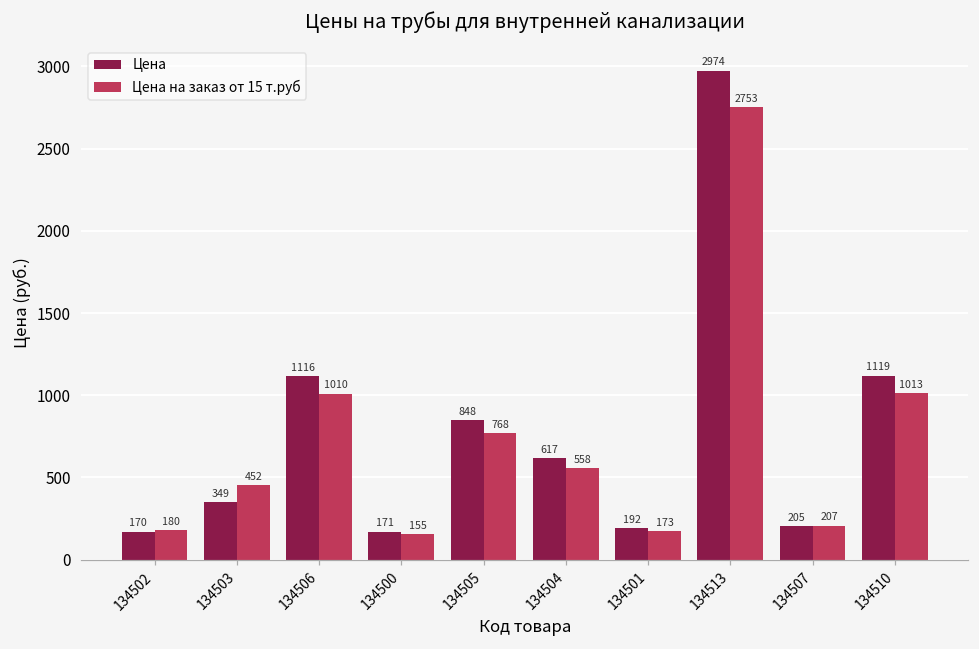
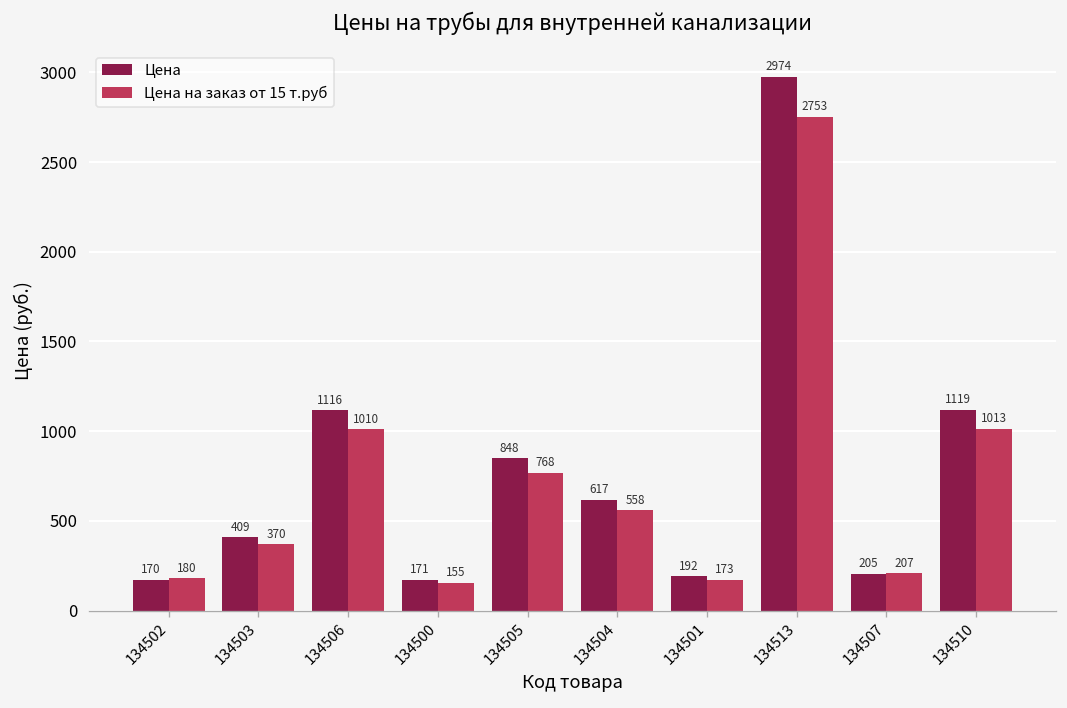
Цена, 134503: 349 -> 409
Цена на заказ от 15 т.руб, 134503: 452 -> 370
